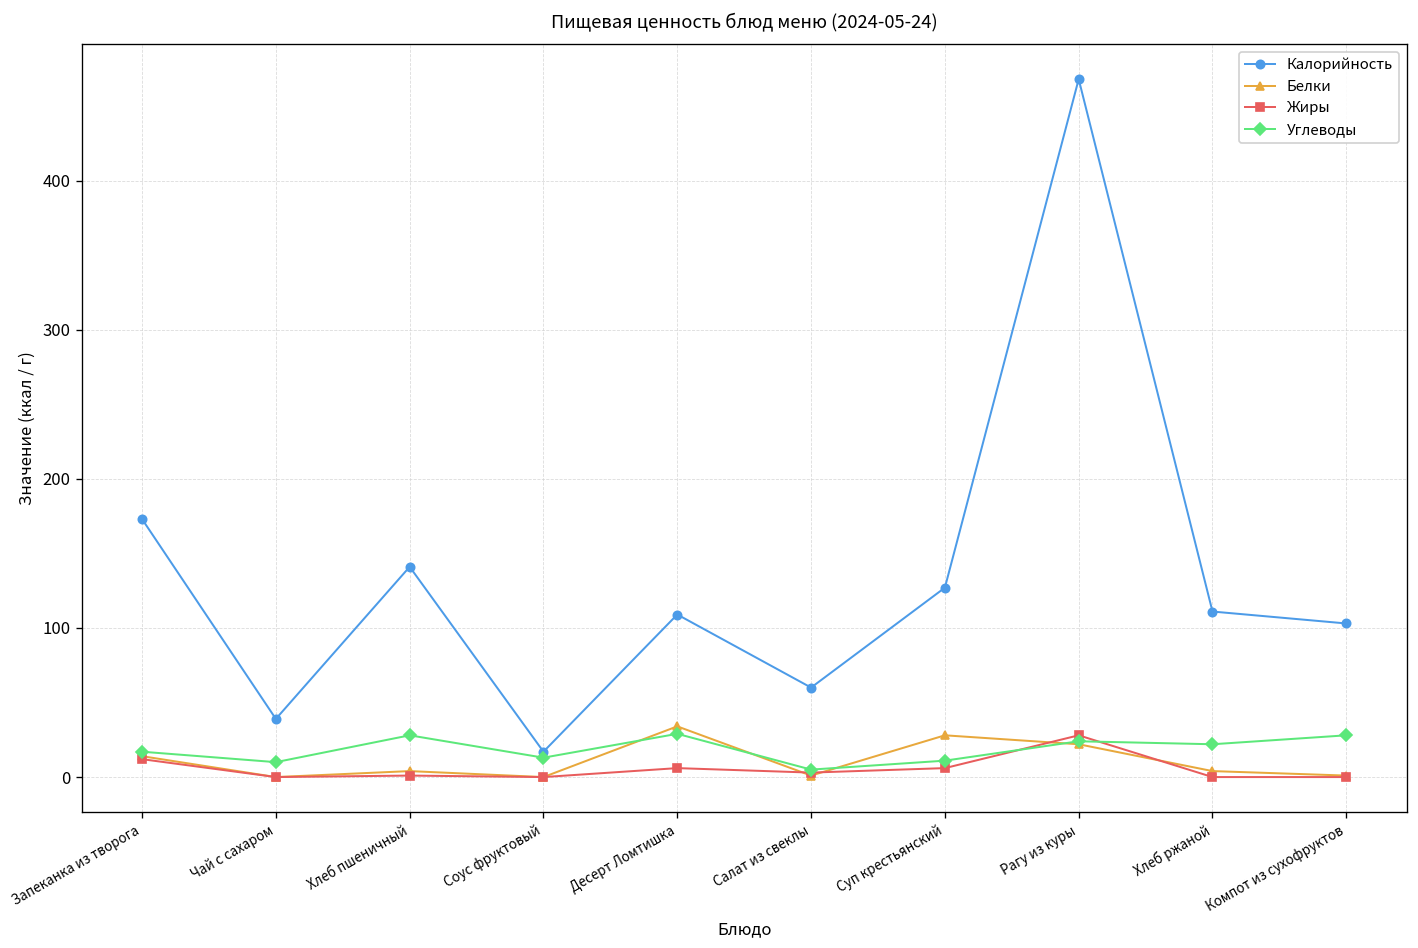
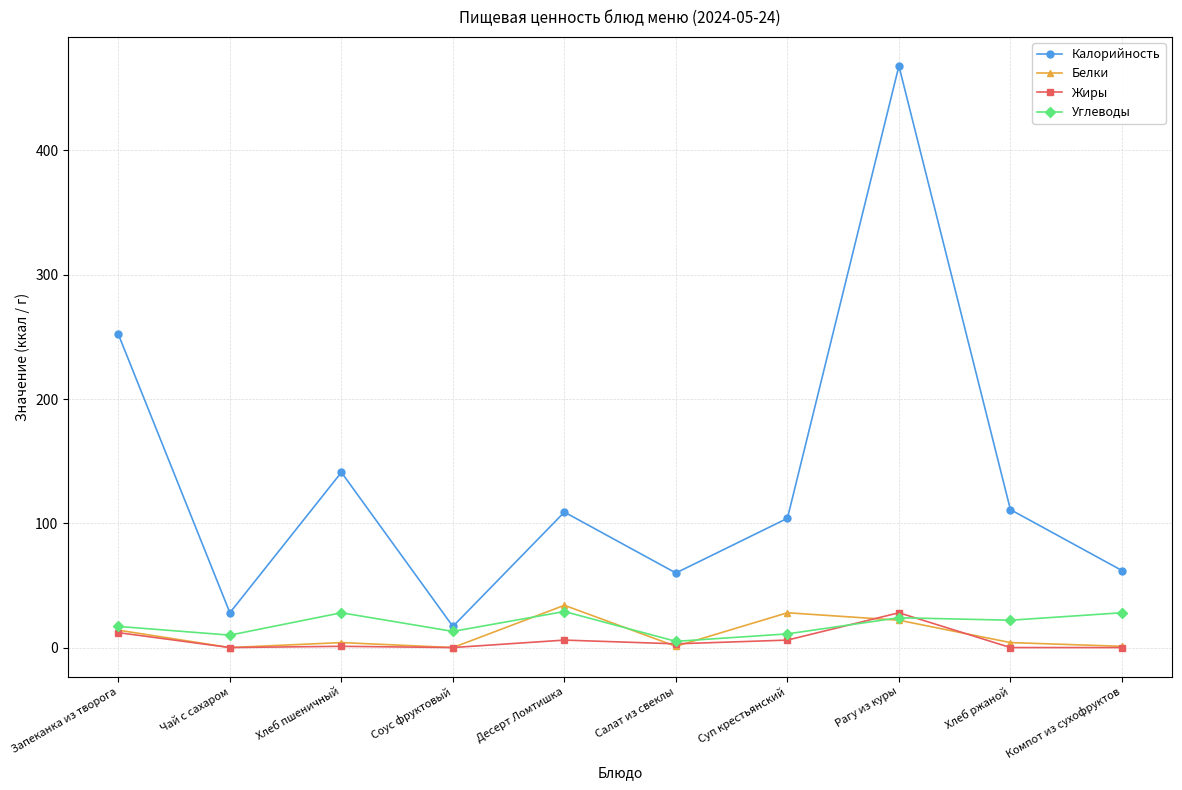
Калорийность, Запеканка из творога: 173 -> 252
Калорийность, Чай с сахаром: 39 -> 28
Калорийность, Суп крестьянский: 127 -> 104
Калорийность, Компот из сухофруктов: 103 -> 62
